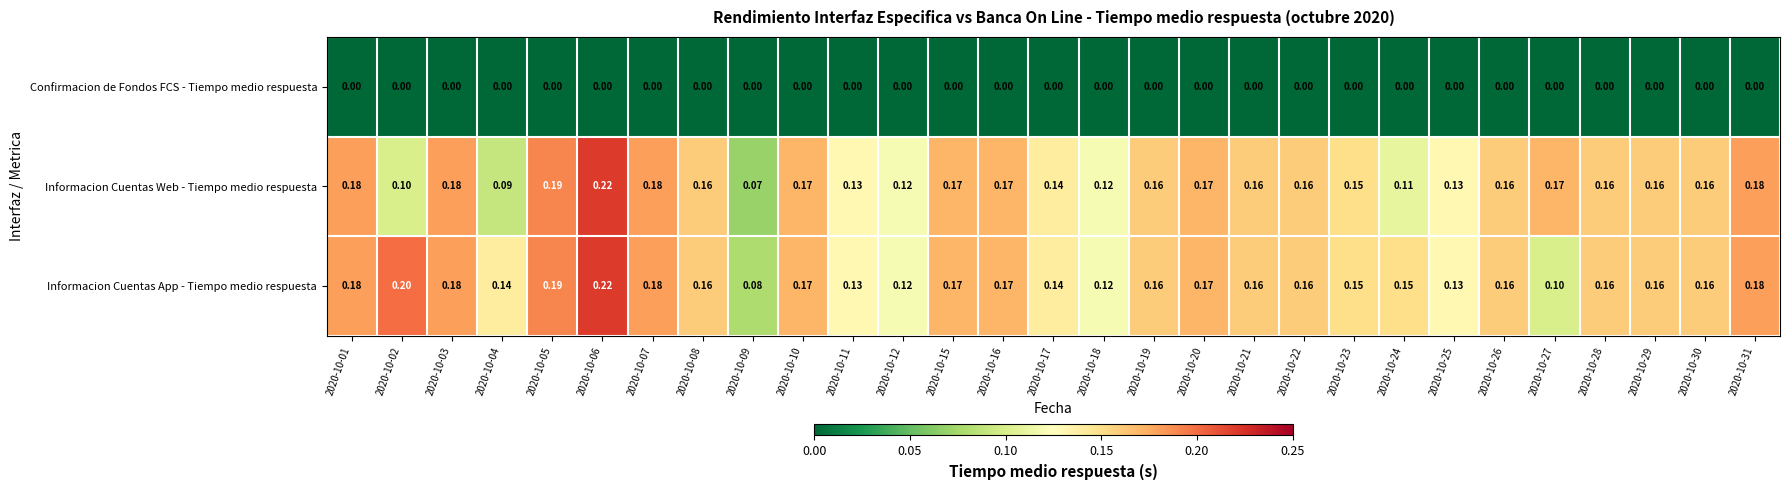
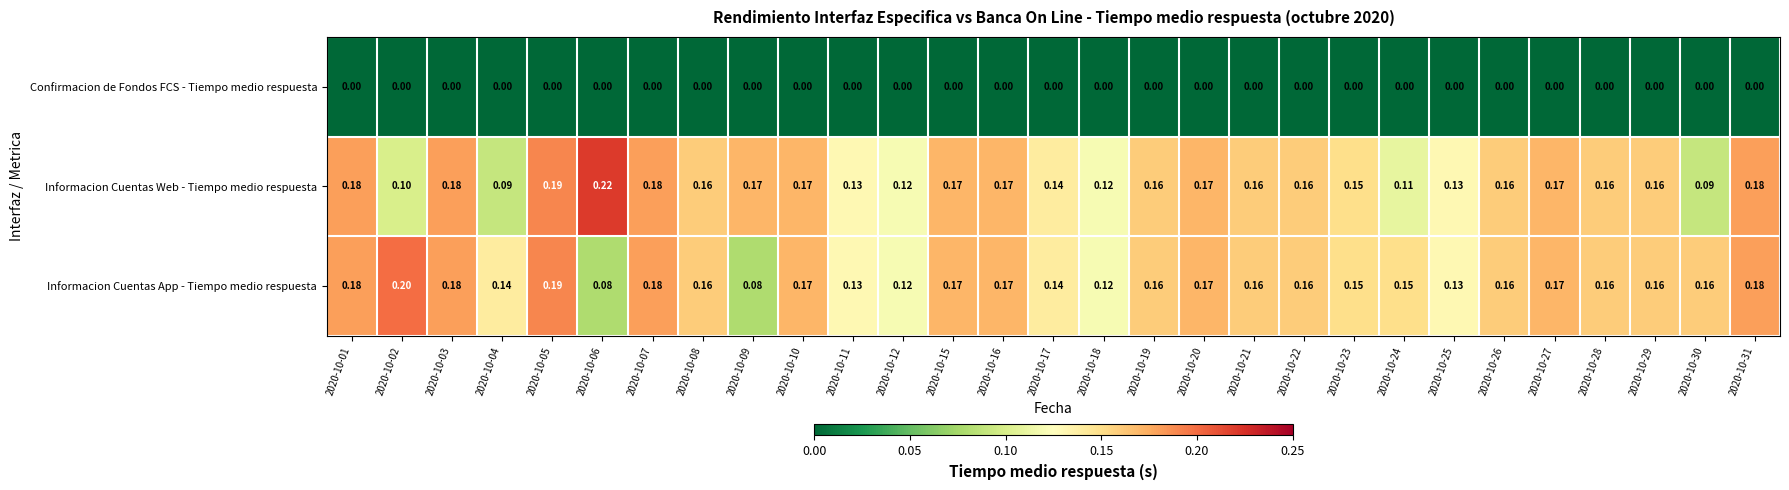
Informacion Cuentas Web - Tiempo medio respuesta, 2020-10-09: 0.07 -> 0.17
Informacion Cuentas Web - Tiempo medio respuesta, 2020-10-30: 0.16 -> 0.09
Informacion Cuentas App - Tiempo medio respuesta, 2020-10-06: 0.22 -> 0.08
Informacion Cuentas App - Tiempo medio respuesta, 2020-10-27: 0.10 -> 0.17
